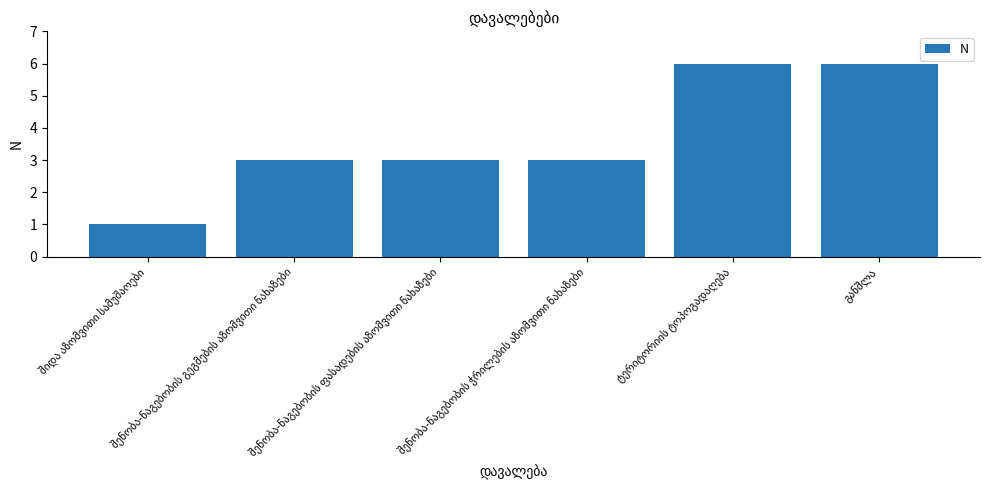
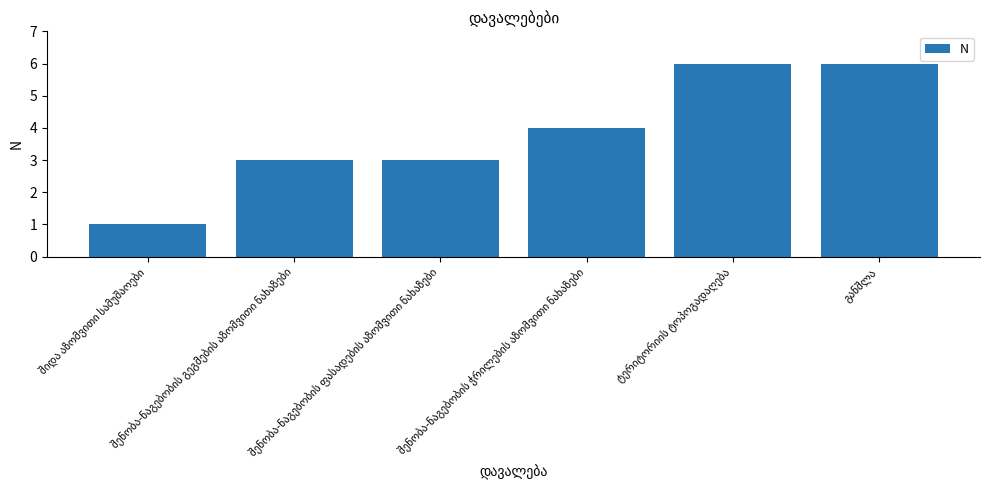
შენობა-ნაგებობის ჭრილების აზომვითი ნახაზები: 3 -> 4
